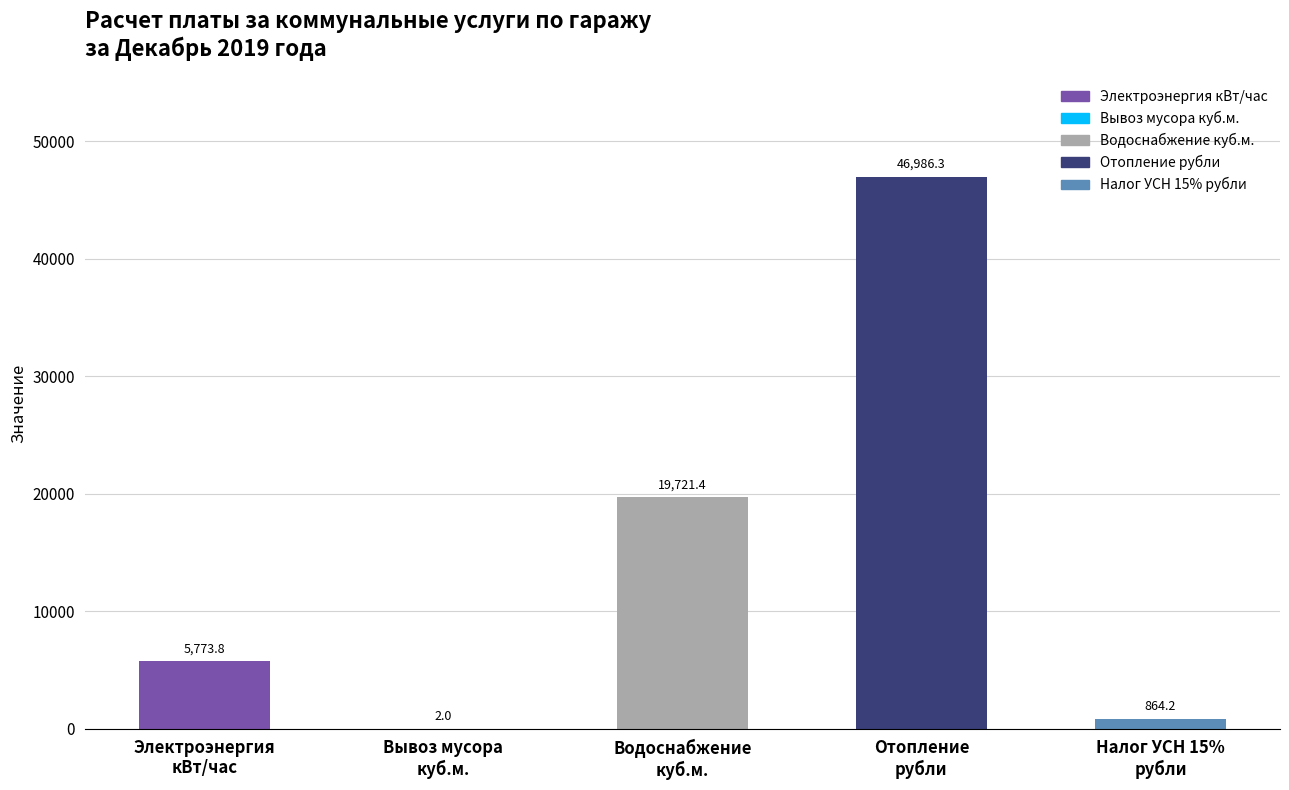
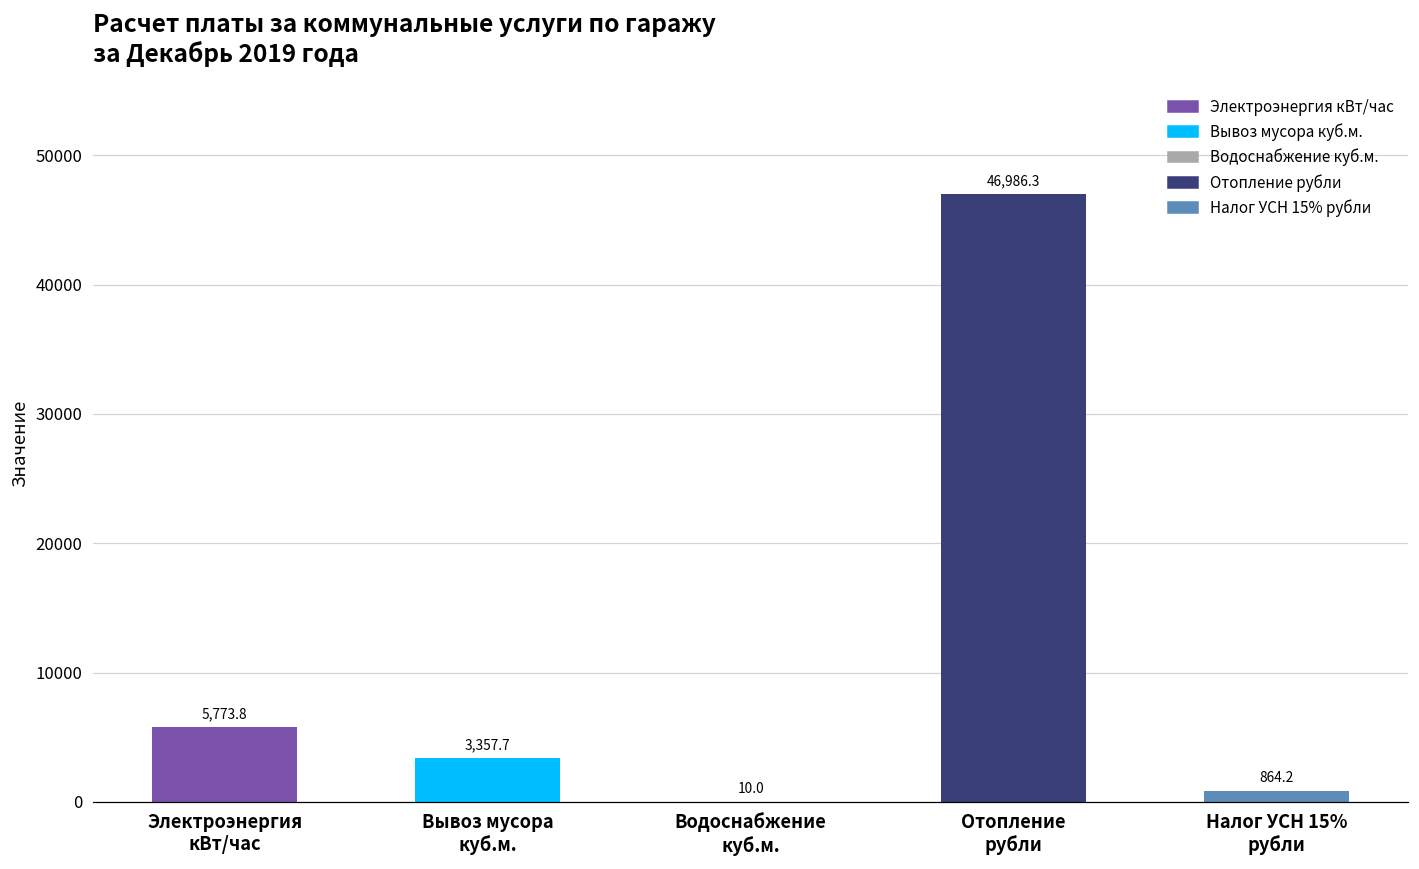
Вывоз мусора куб.м.: 2.0 -> 3,357.7
Водоснабжение куб.м.: 19,721.4 -> 10.0
